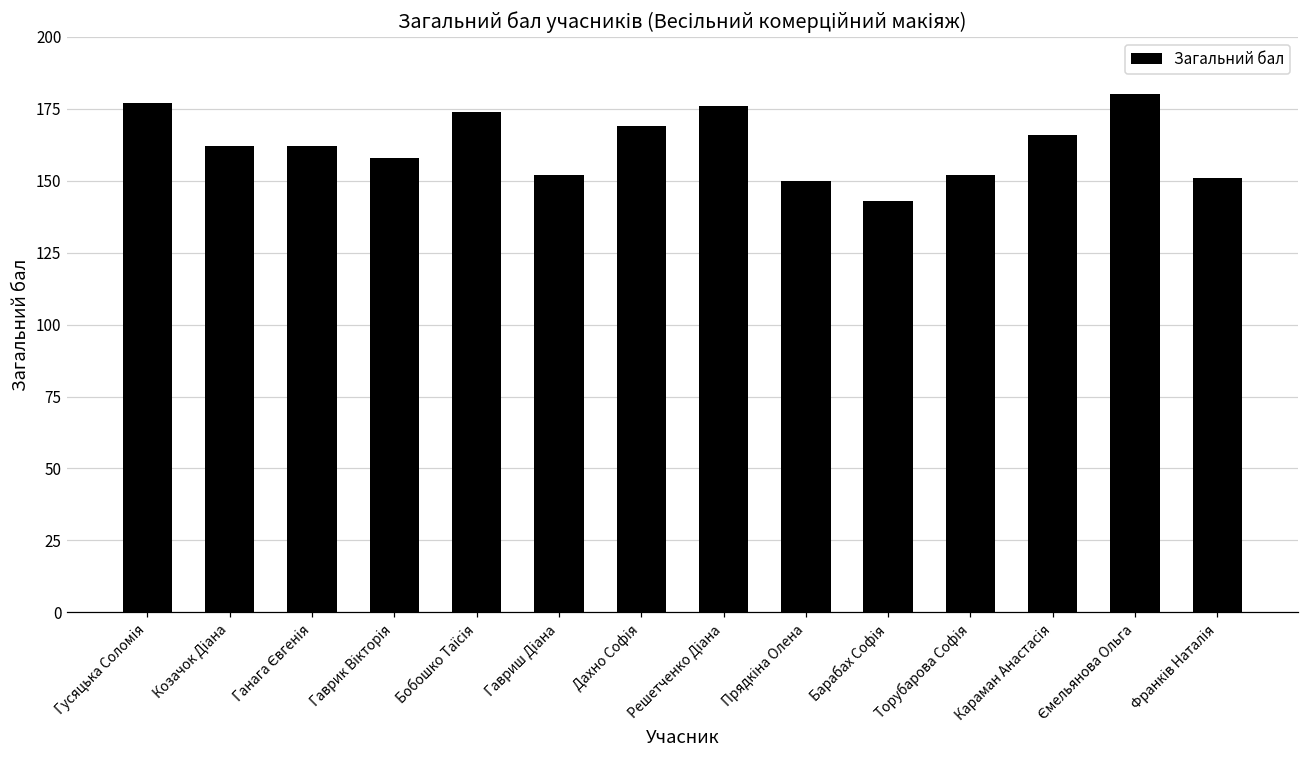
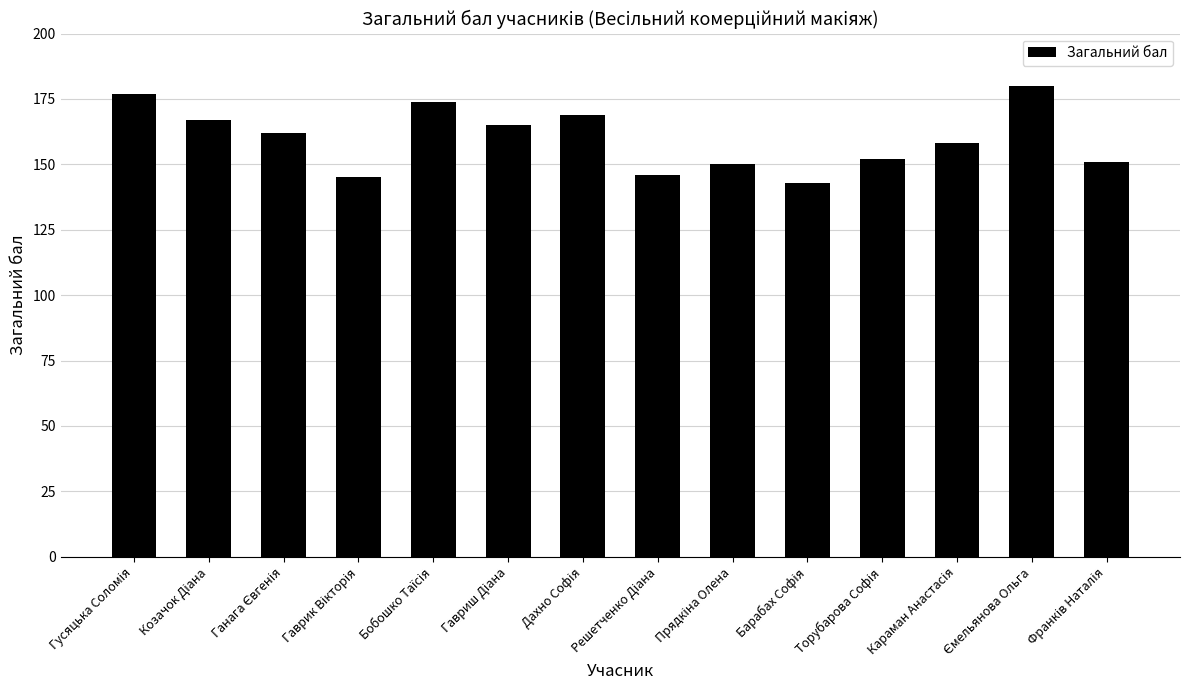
Козачок Діана: 162 -> 167
Гаврик Вікторія: 158 -> 145
Гавриш Діана: 152 -> 165
Решетченко Діана: 176 -> 146
Караман Анастасія: 166 -> 158
